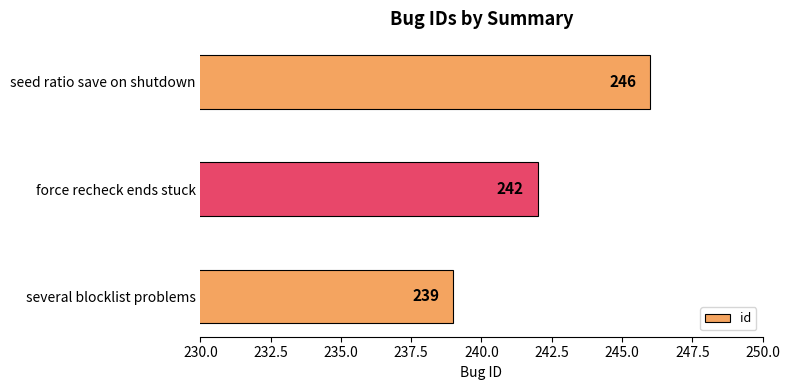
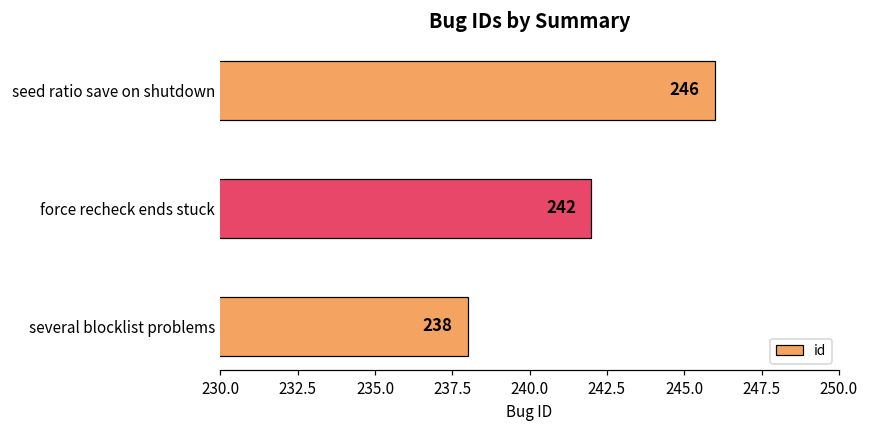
several blocklist problems: 239 -> 238
